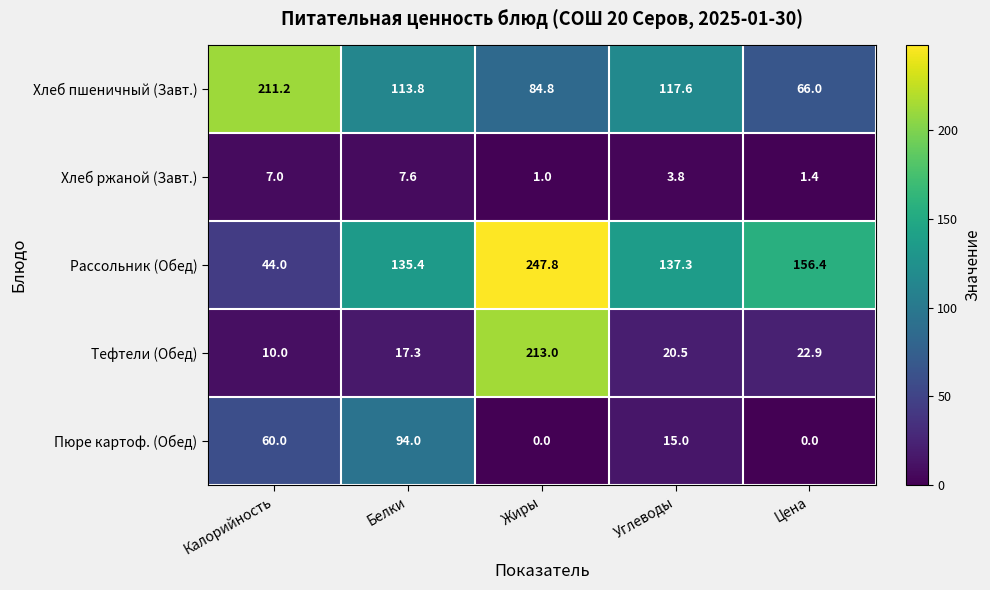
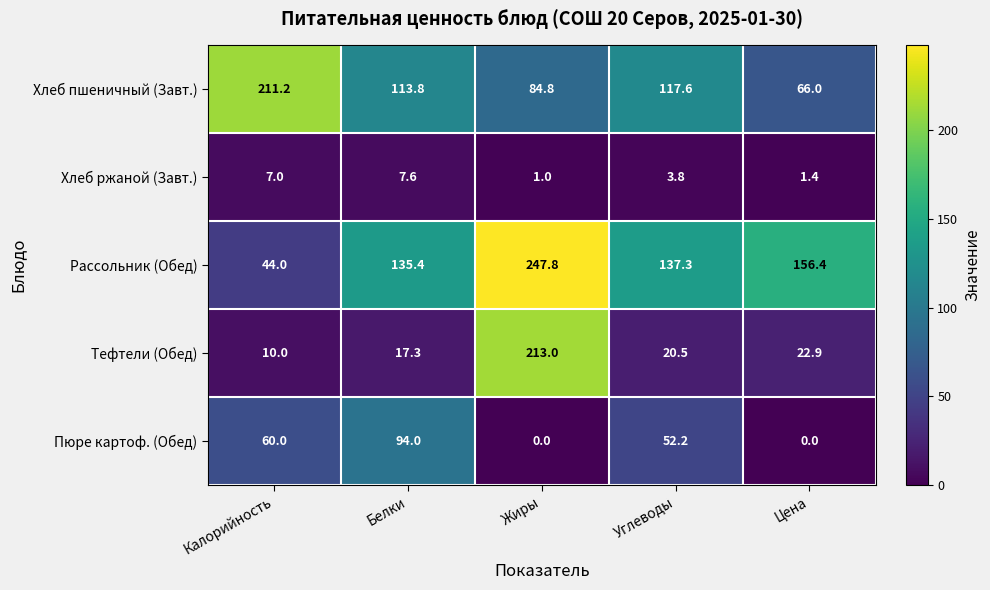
Пюре картоф. (Обед), Углеводы: 15.0 -> 52.2
